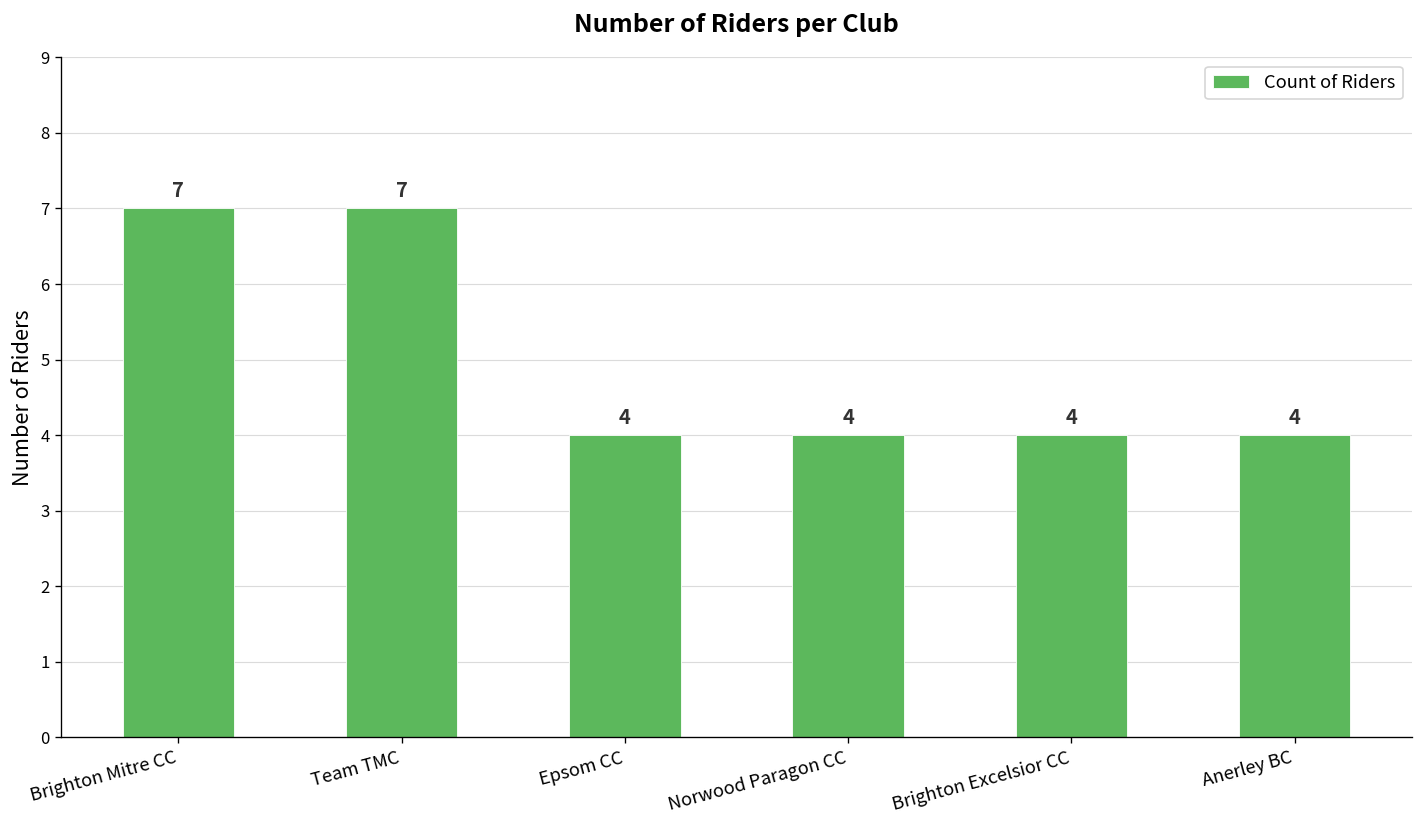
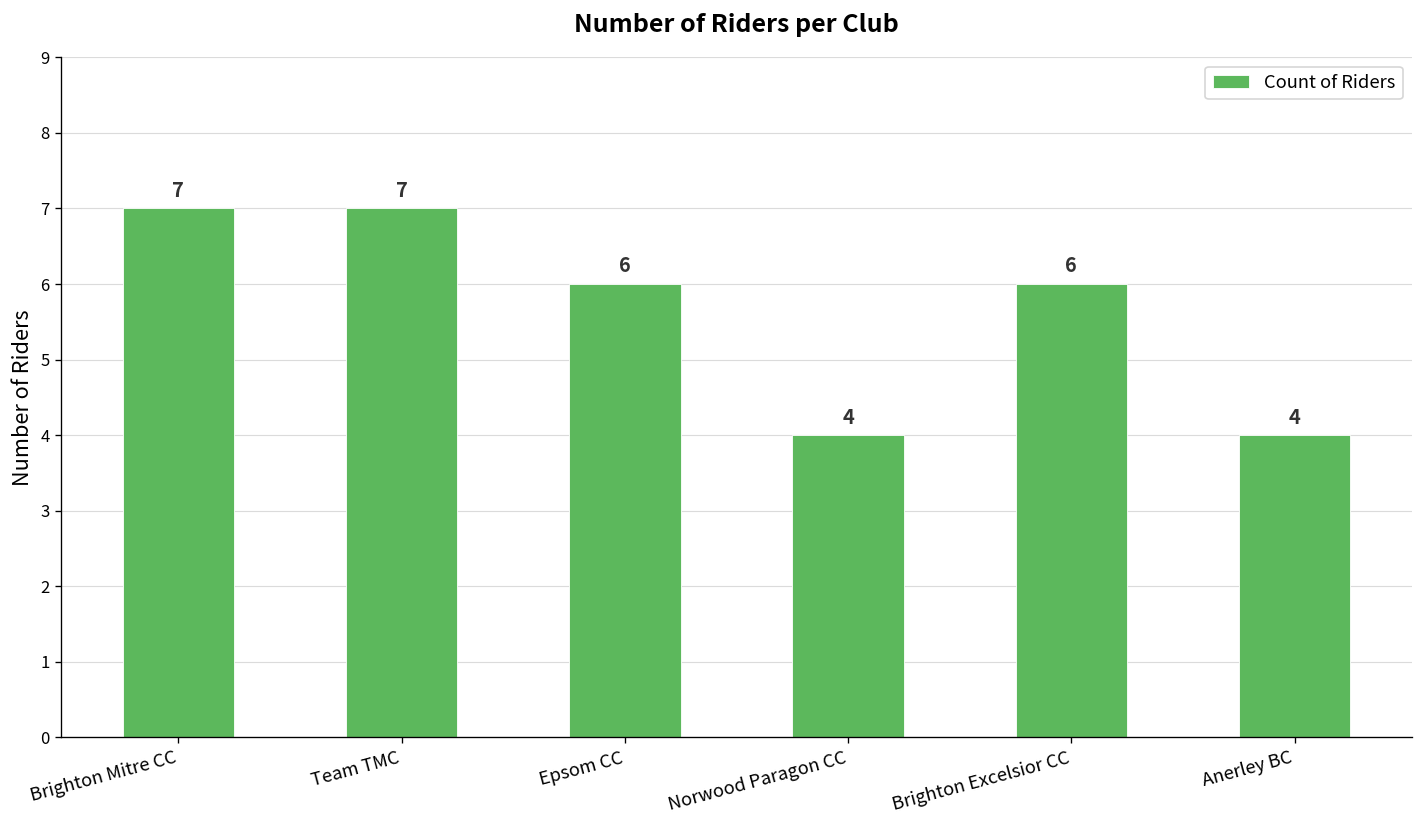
Epsom CC: 4 -> 6
Brighton Excelsior CC: 4 -> 6
